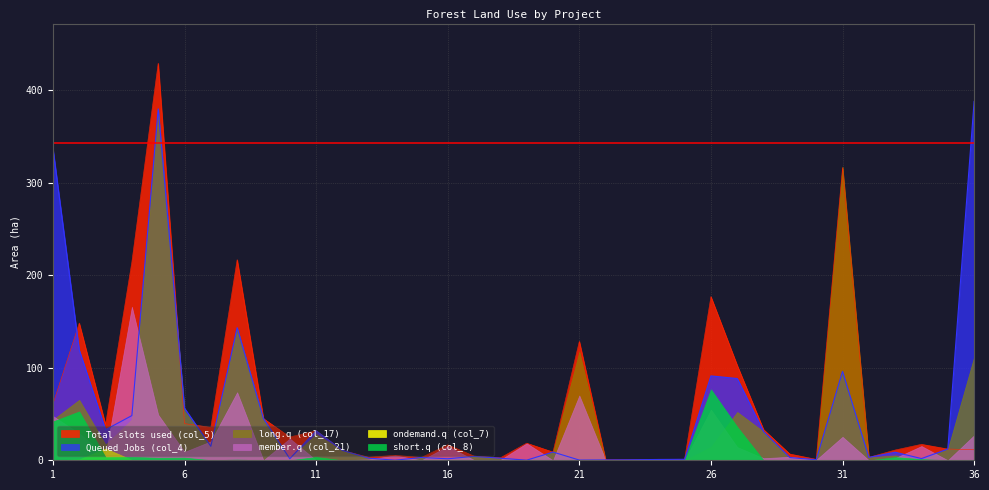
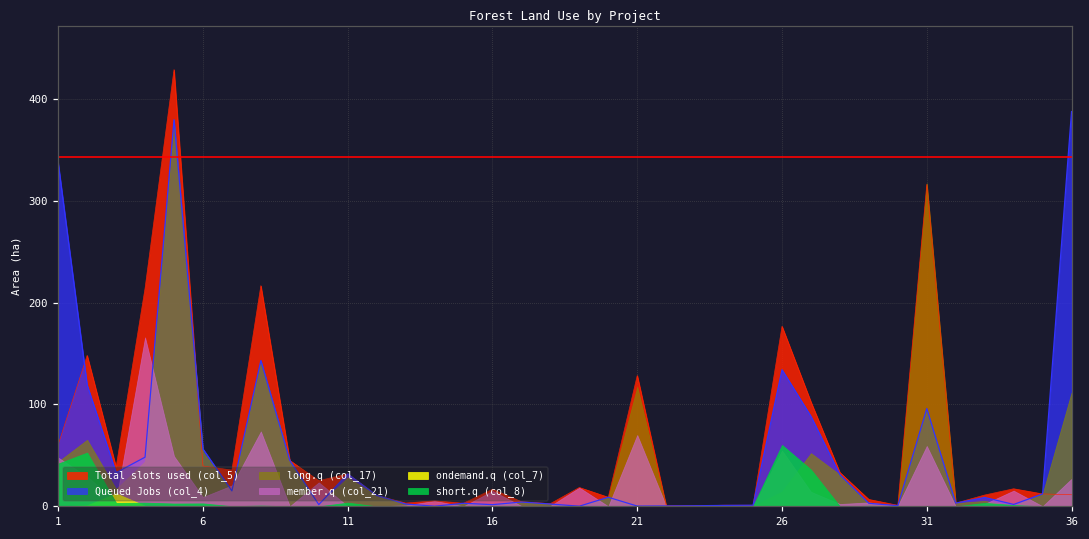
Queued Jobs (col_4), 26: 90 -> 130
short.q (col_8), 26: 80 -> 60
member.q (col_21), 31: 30 -> 60
